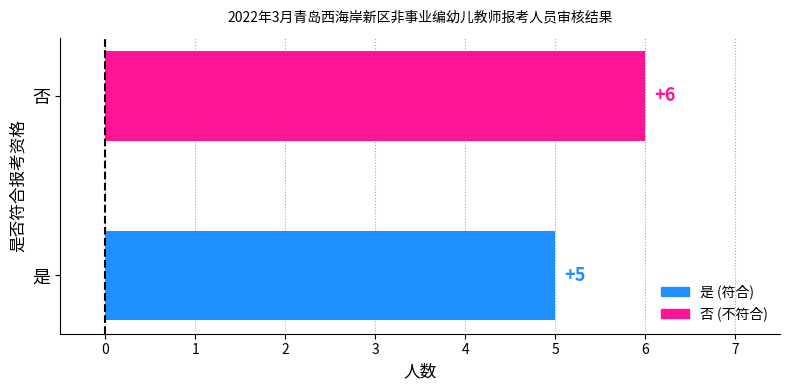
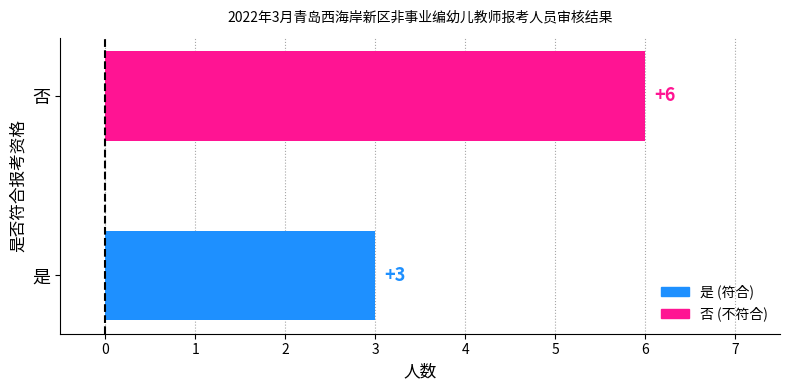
是: +5 -> +3
